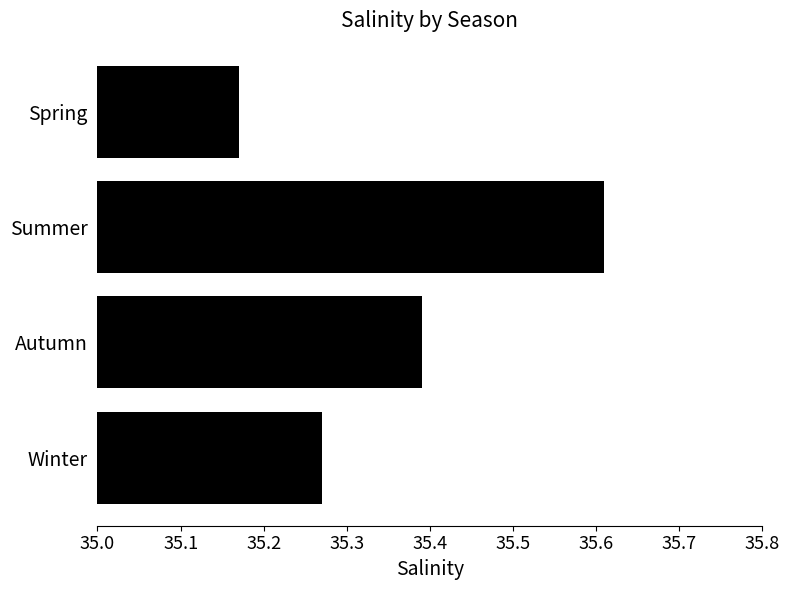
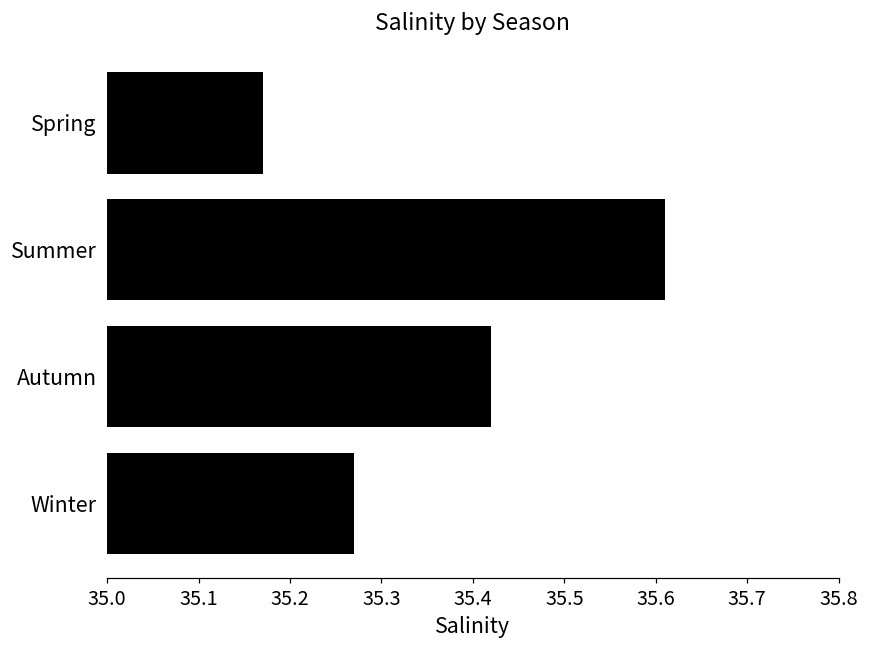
Autumn: 35.39 -> 35.42
